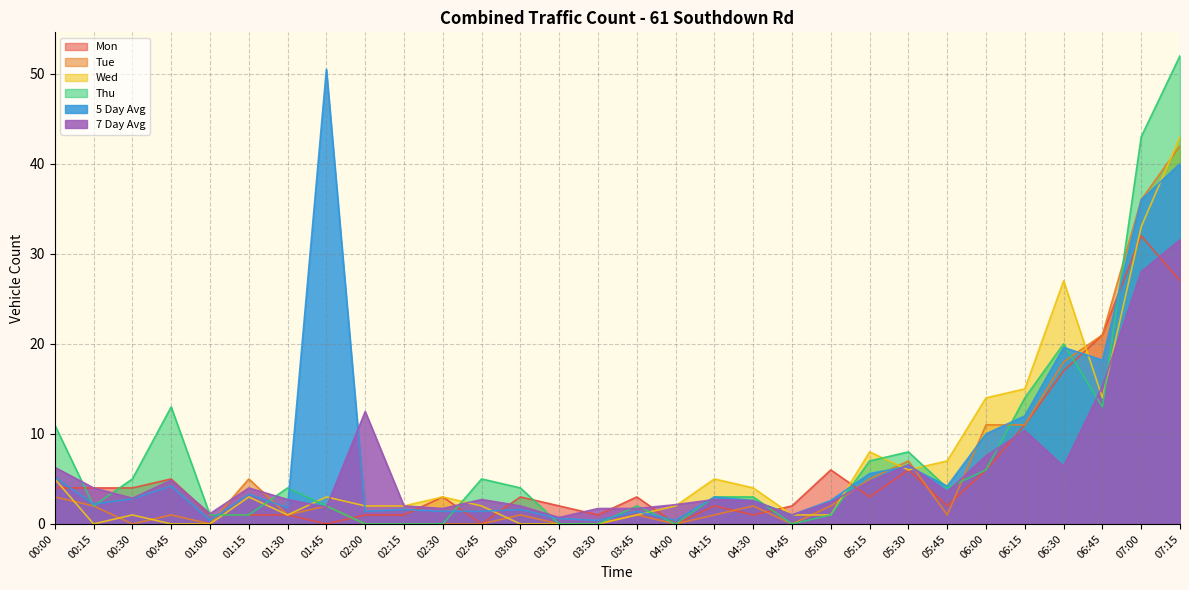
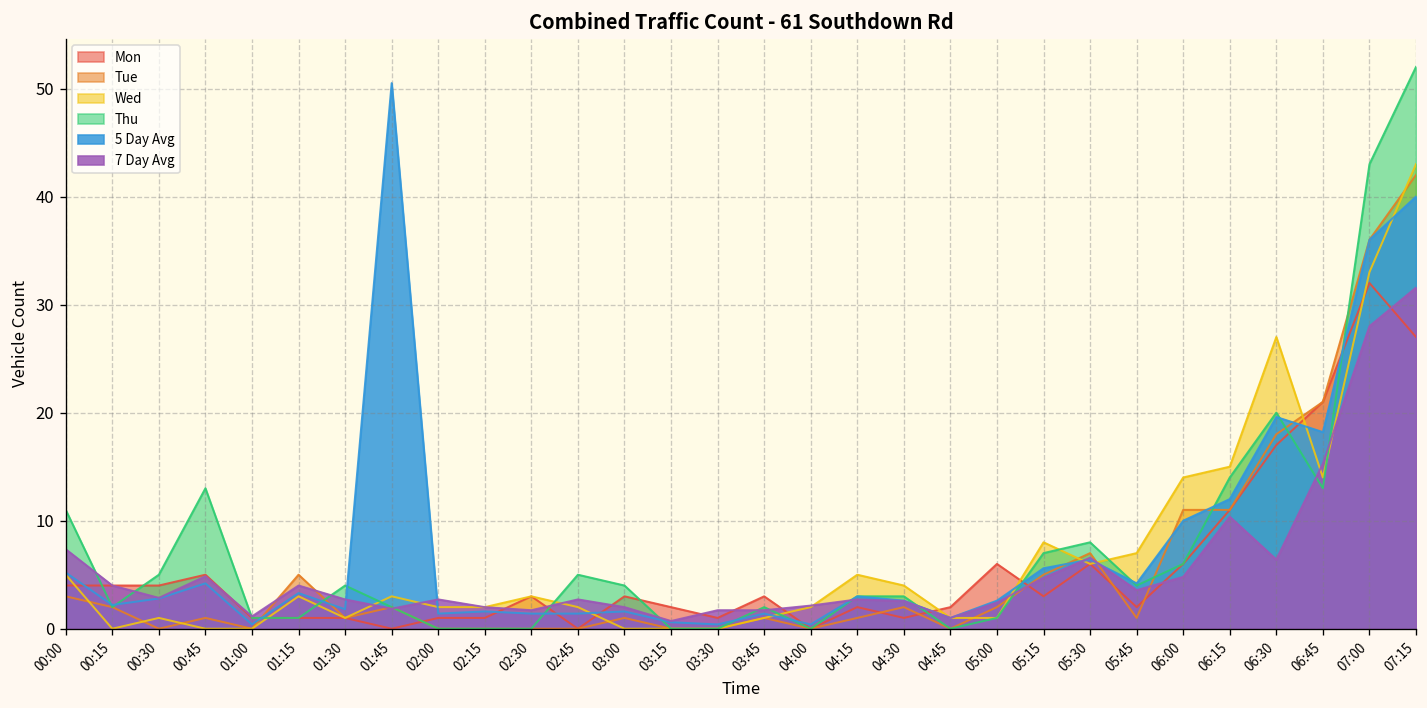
7 Day Avg, 00:00: 6 -> 7
7 Day Avg, 02:00: 12 -> 3
7 Day Avg, 06:00: 8 -> 5
